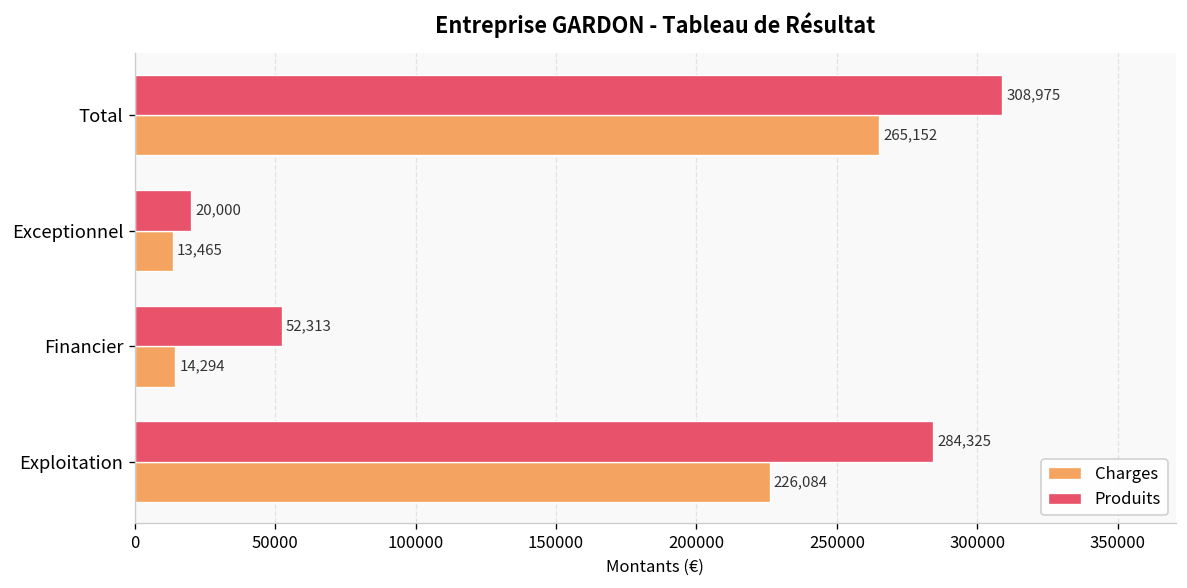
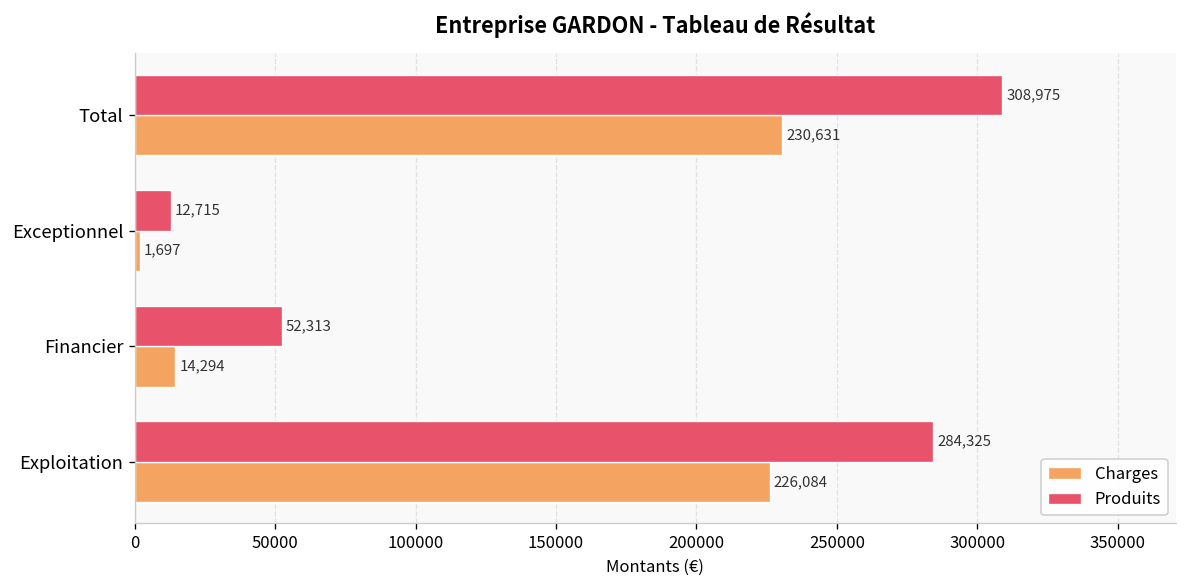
Charges, Total: 265,152 -> 230,631
Produits, Exceptionnel: 20,000 -> 12,715
Charges, Exceptionnel: 13,465 -> 1,697
